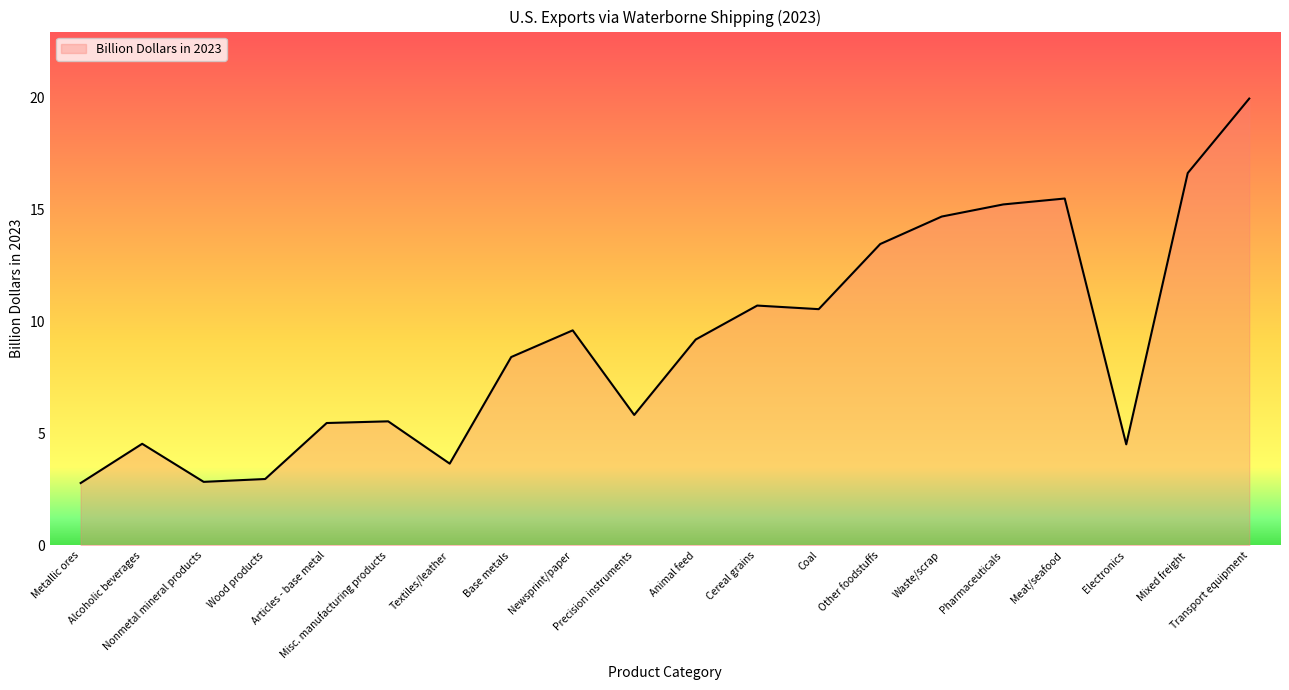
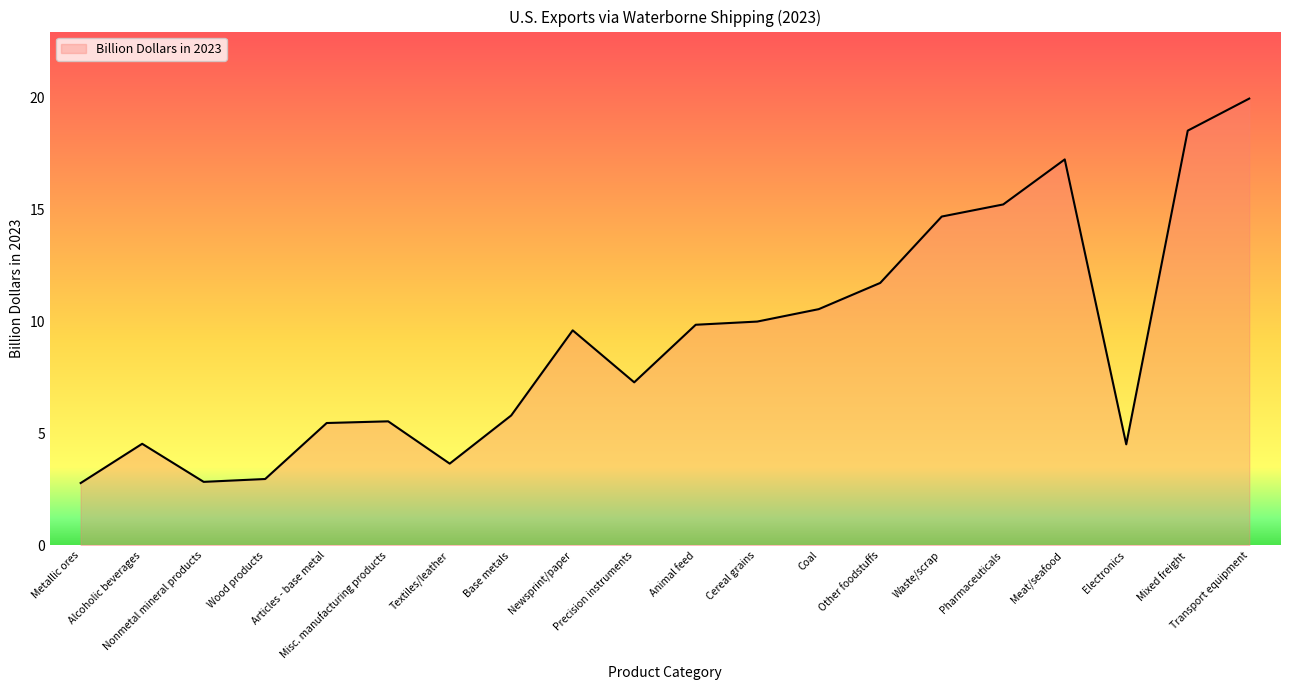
Base metals: 8.4 -> 5.8
Precision instruments: 5.8 -> 7.3
Animal feed: 9.2 -> 9.9
Cereal grains: 10.7 -> 10.0
Other foodstuffs: 13.5 -> 11.7
Meat/seafood: 15.5 -> 17.2
Mixed freight: 16.6 -> 18.5
